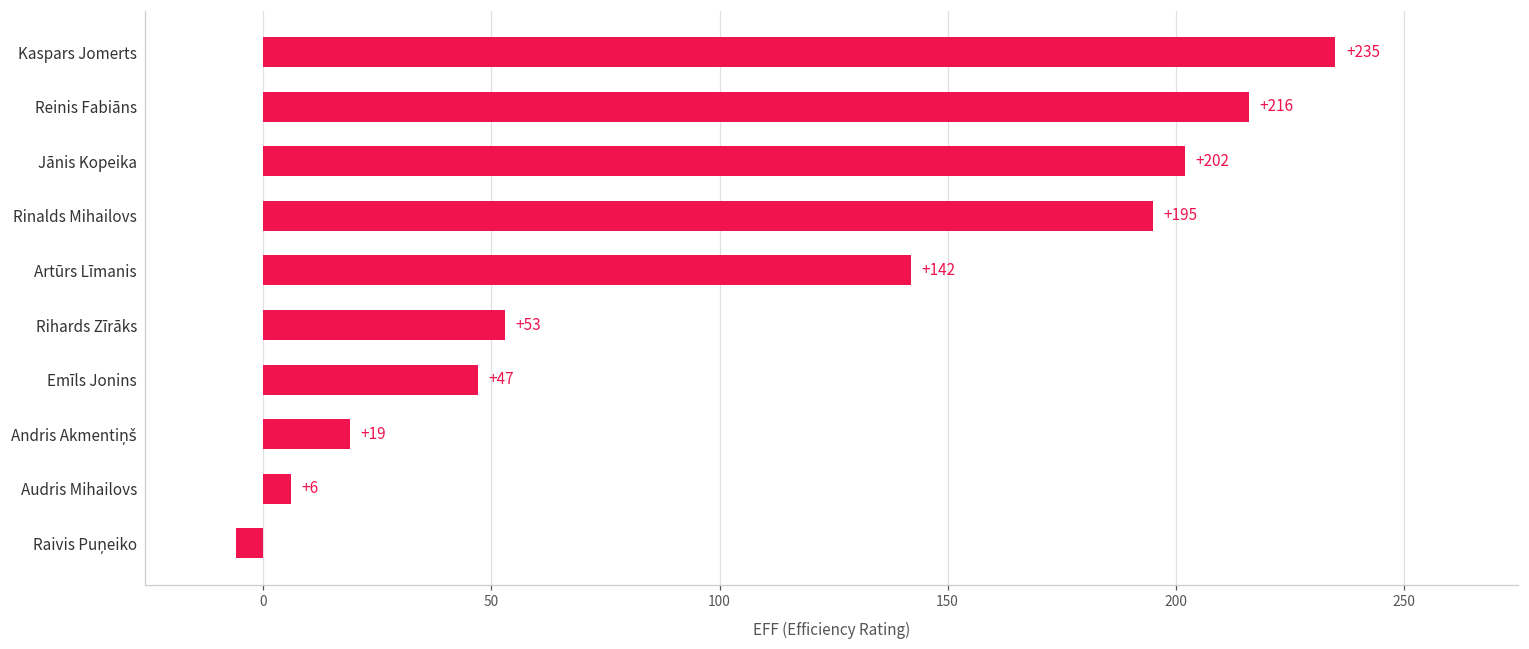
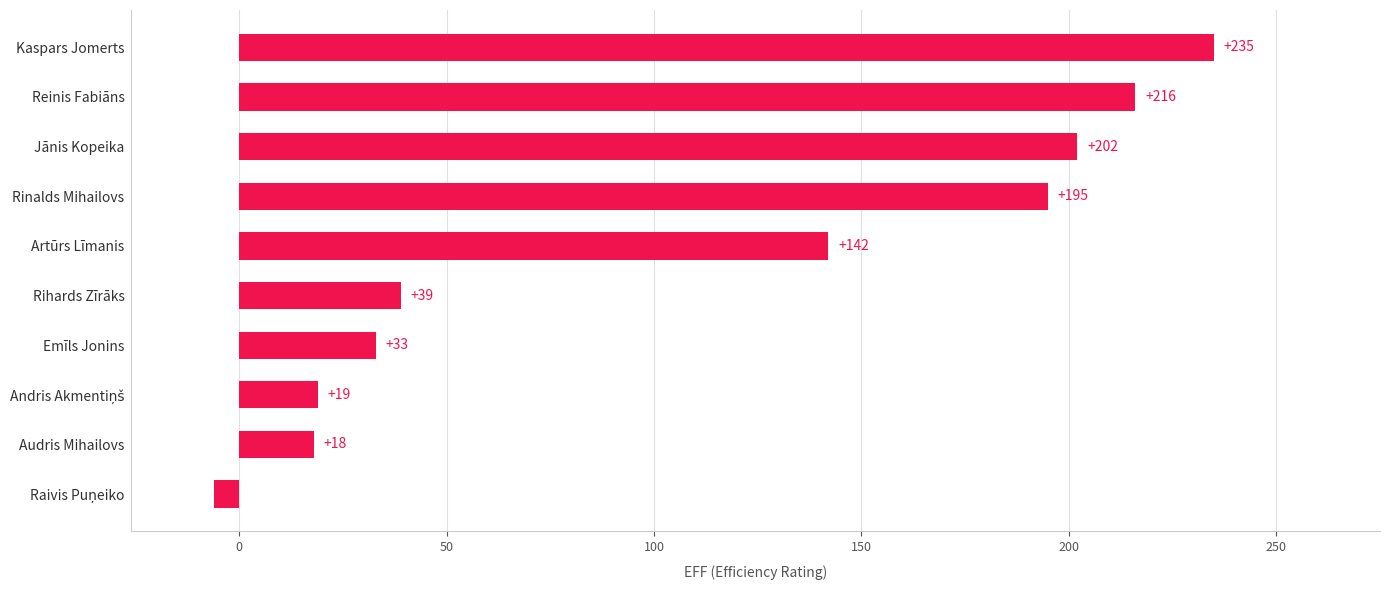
Rihards Zīrāks: +53 -> +39
Emīls Jonins: +47 -> +33
Audris Mihailovs: +6 -> +18
